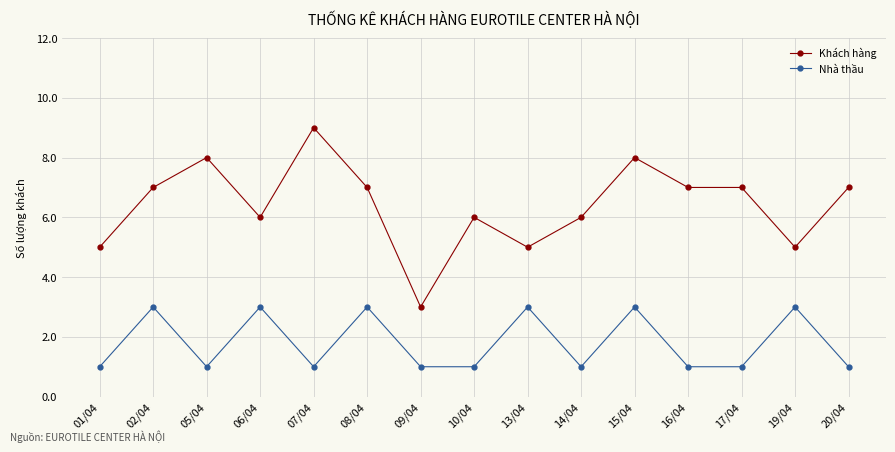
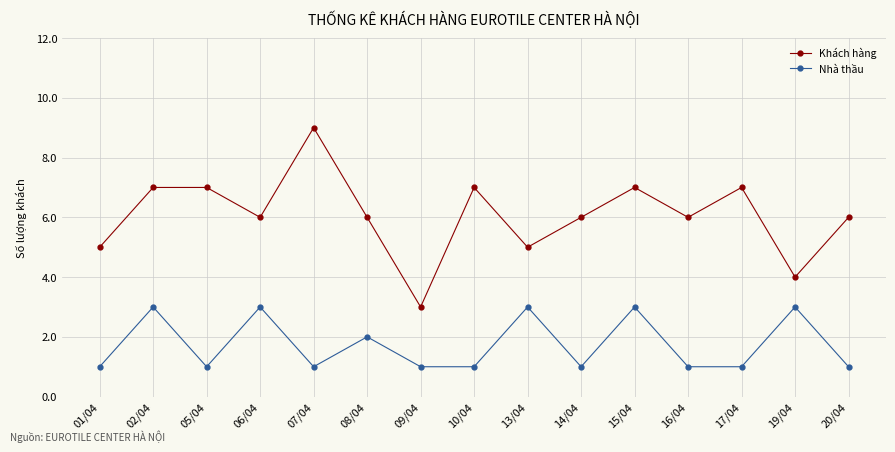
Khách hàng, 05/04: 8 -> 7
Khách hàng, 08/04: 7 -> 6
Nhà thầu, 08/04: 3 -> 2
Khách hàng, 10/04: 6 -> 7
Khách hàng, 15/04: 8 -> 7
Khách hàng, 16/04: 7 -> 6
Khách hàng, 19/04: 5 -> 4
Khách hàng, 20/04: 7 -> 6
